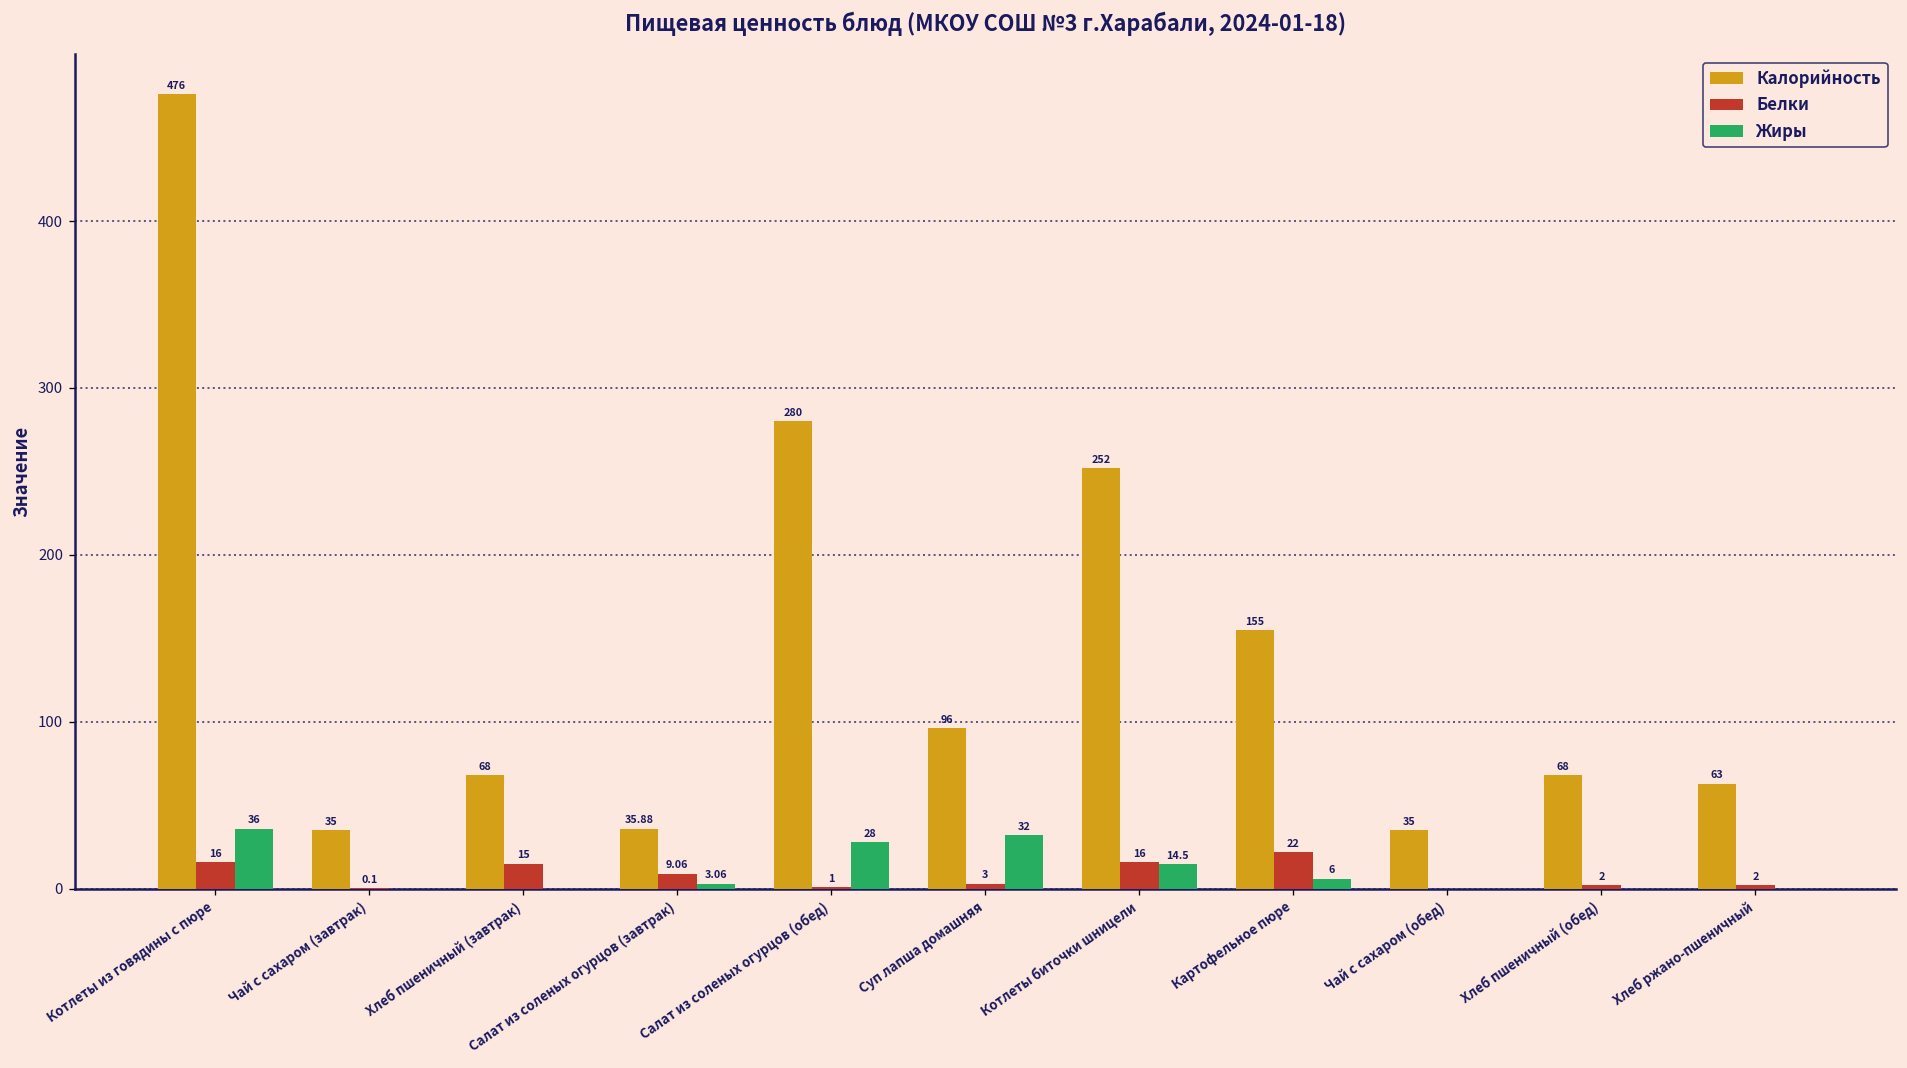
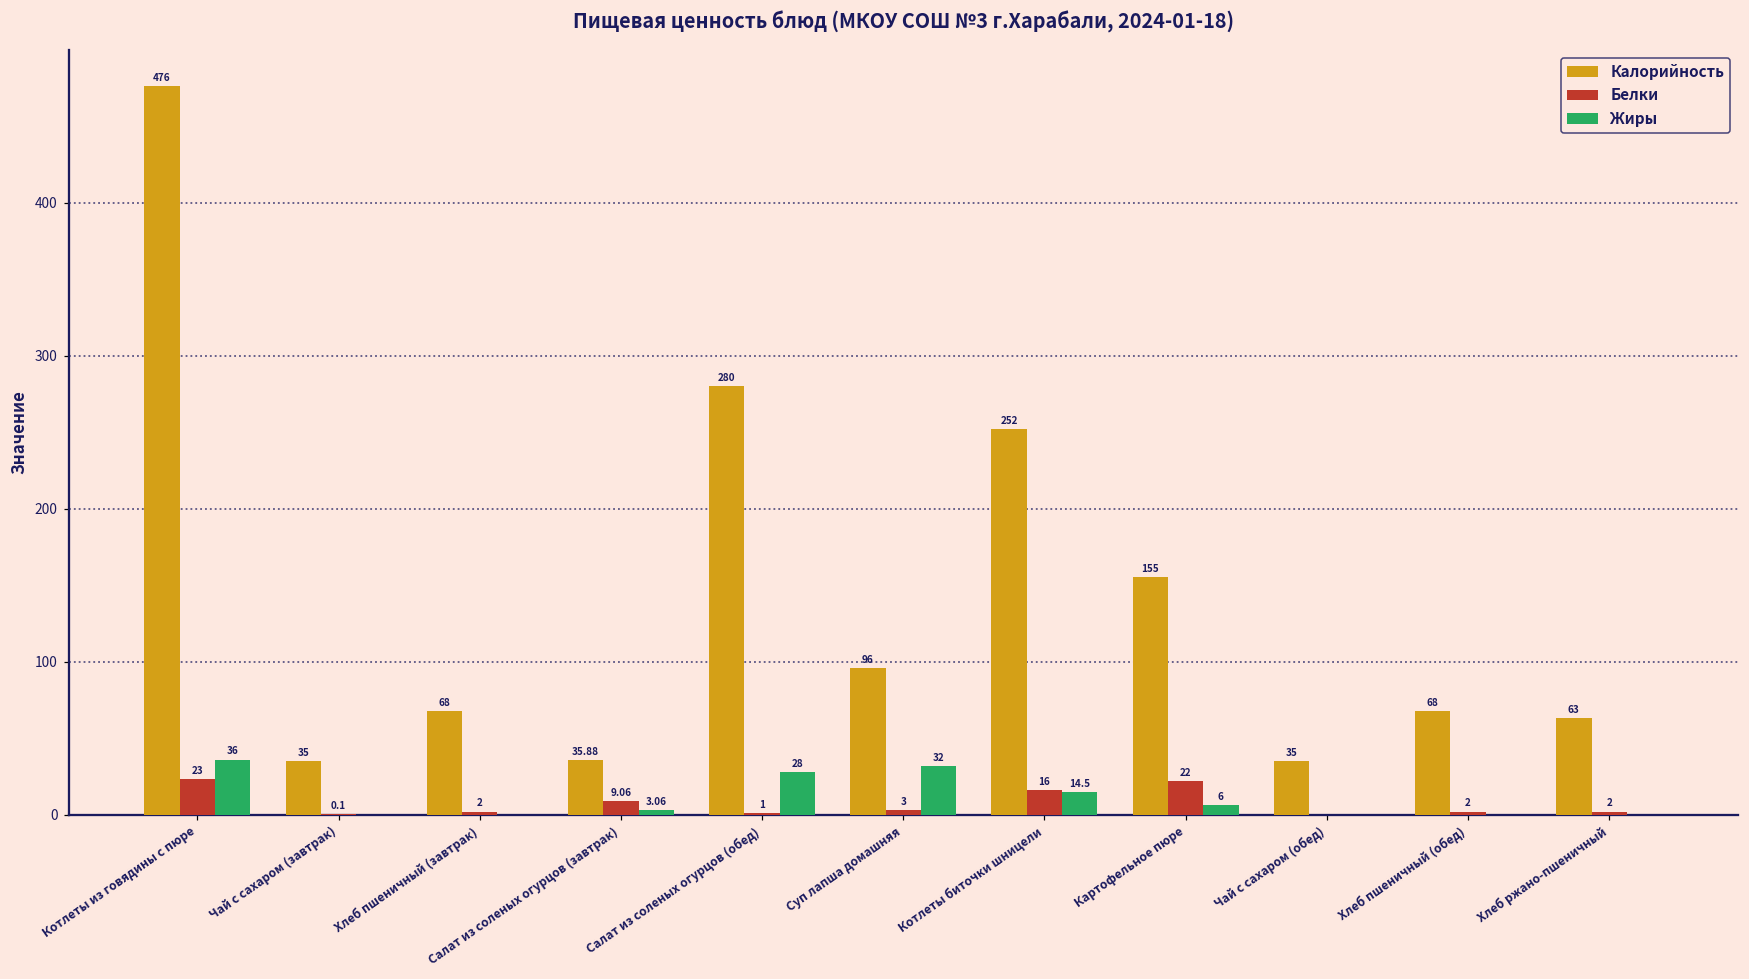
Белки, Котлеты из говядины с пюре: 16 -> 23
Белки, Хлеб пшеничный (завтрак): 15 -> 2
